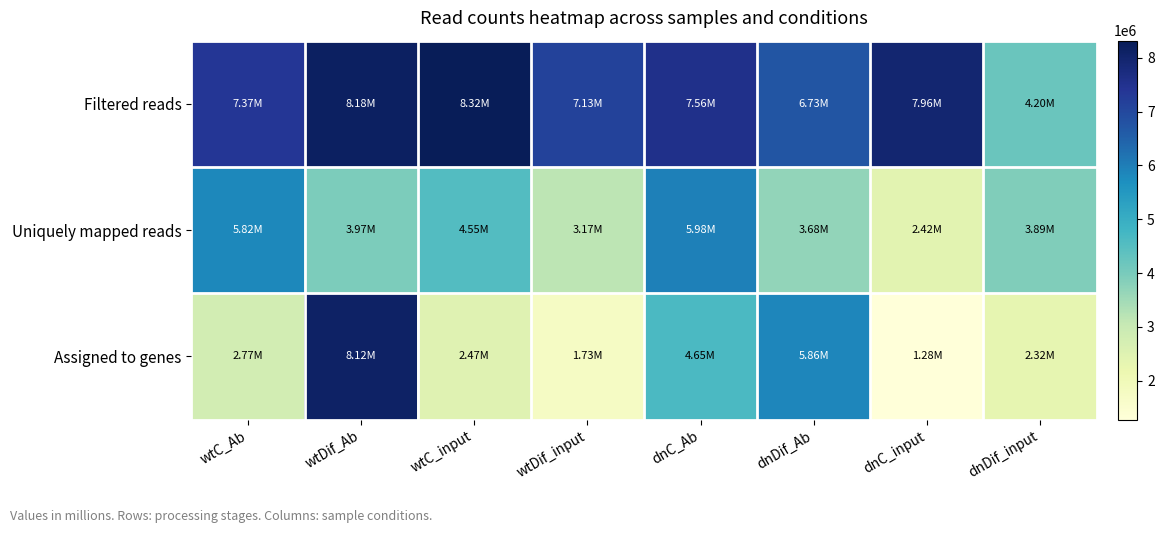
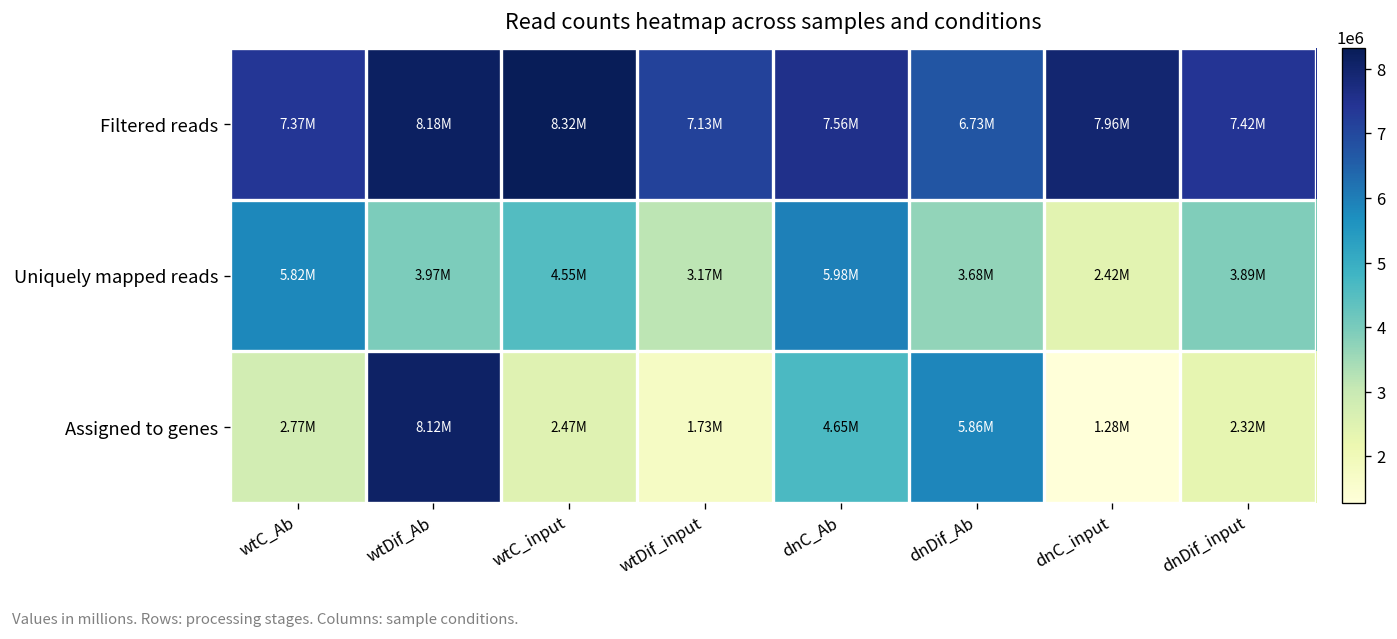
Filtered reads, dnDif_input: 4.20M -> 7.42M
